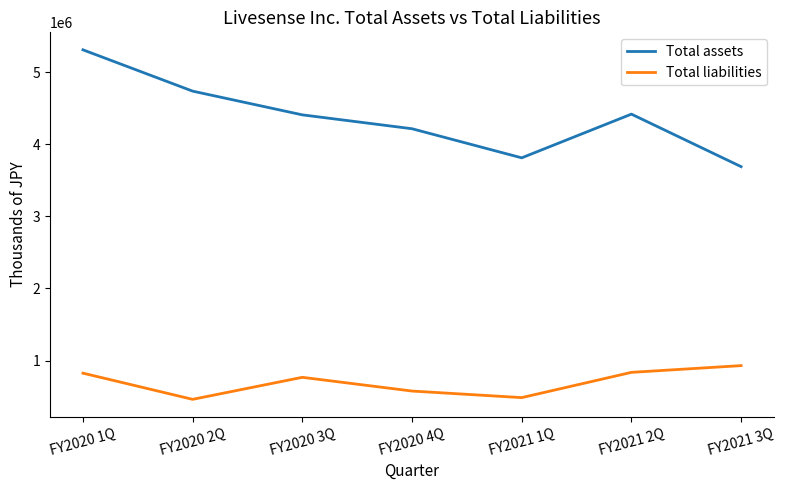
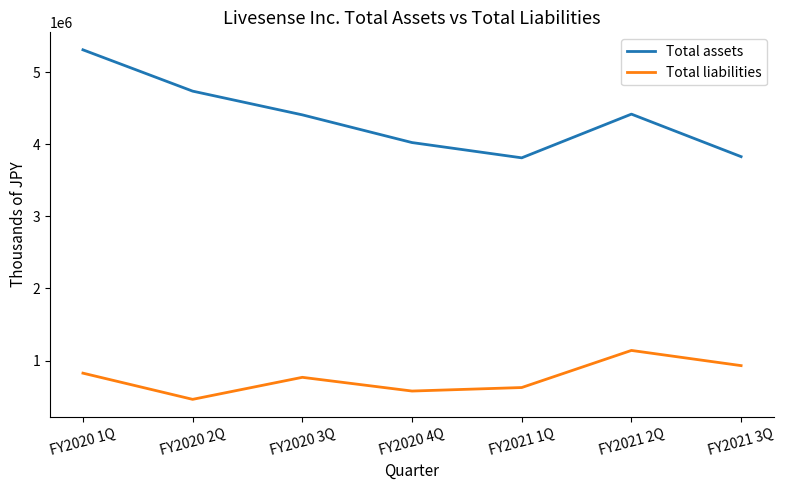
Total assets, FY2020 4Q: 4200000 -> 4000000
Total liabilities, FY2021 1Q: 500000 -> 600000
Total liabilities, FY2021 2Q: 800000 -> 1100000
Total assets, FY2021 3Q: 3700000 -> 3800000
